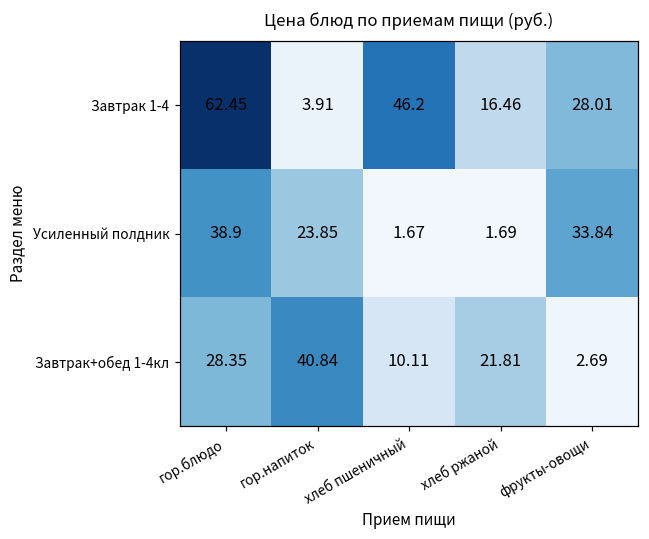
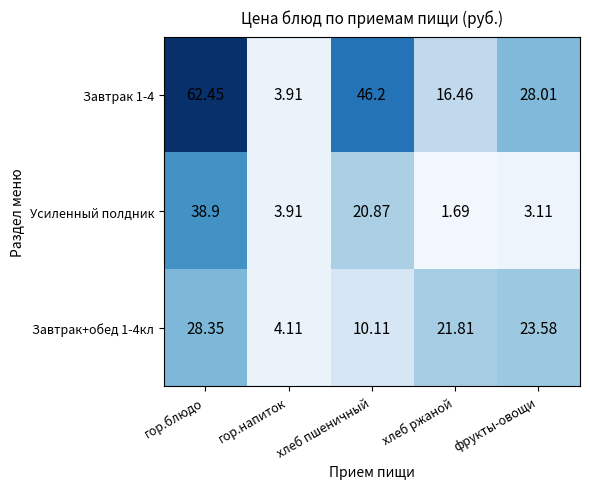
Усиленный полдник, гор.напиток: 23.85 -> 3.91
Усиленный полдник, хлеб пшеничный: 1.67 -> 20.87
Усиленный полдник, фрукты-овощи: 33.84 -> 3.11
Завтрак+обед 1-4кл, гор.напиток: 40.84 -> 4.11
Завтрак+обед 1-4кл, фрукты-овощи: 2.69 -> 23.58
